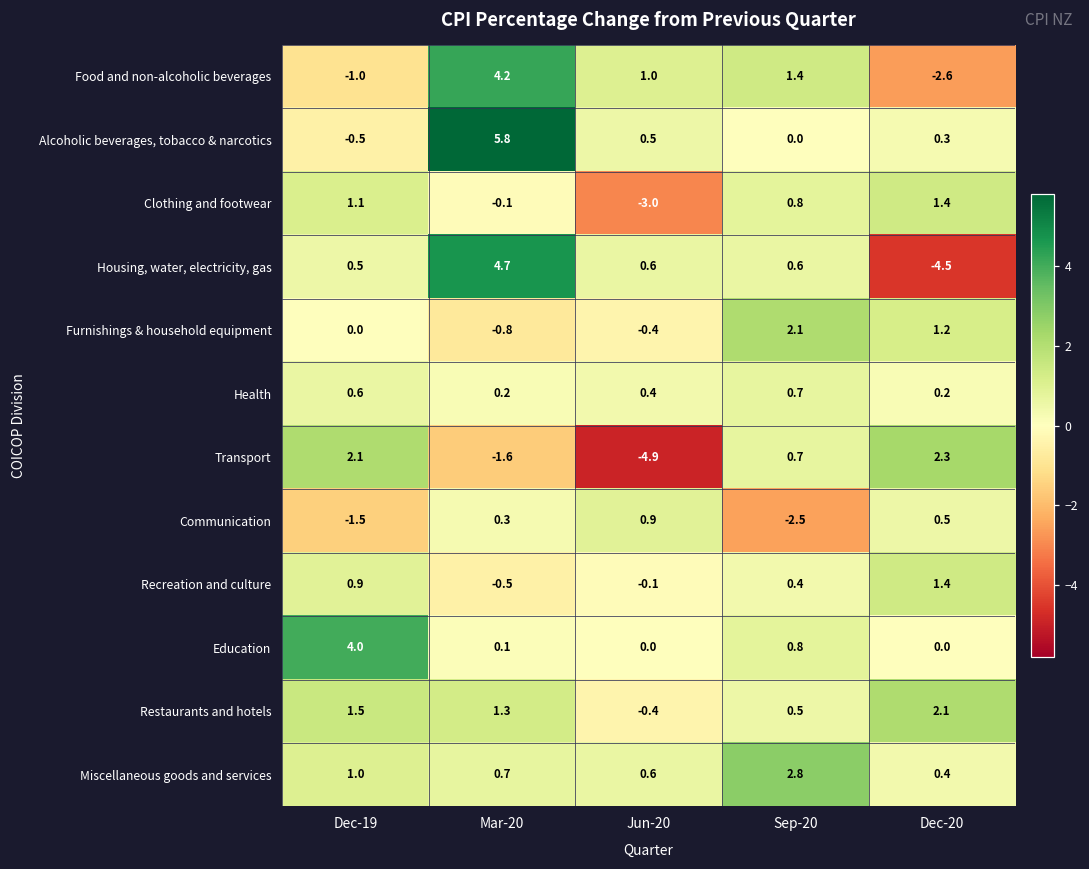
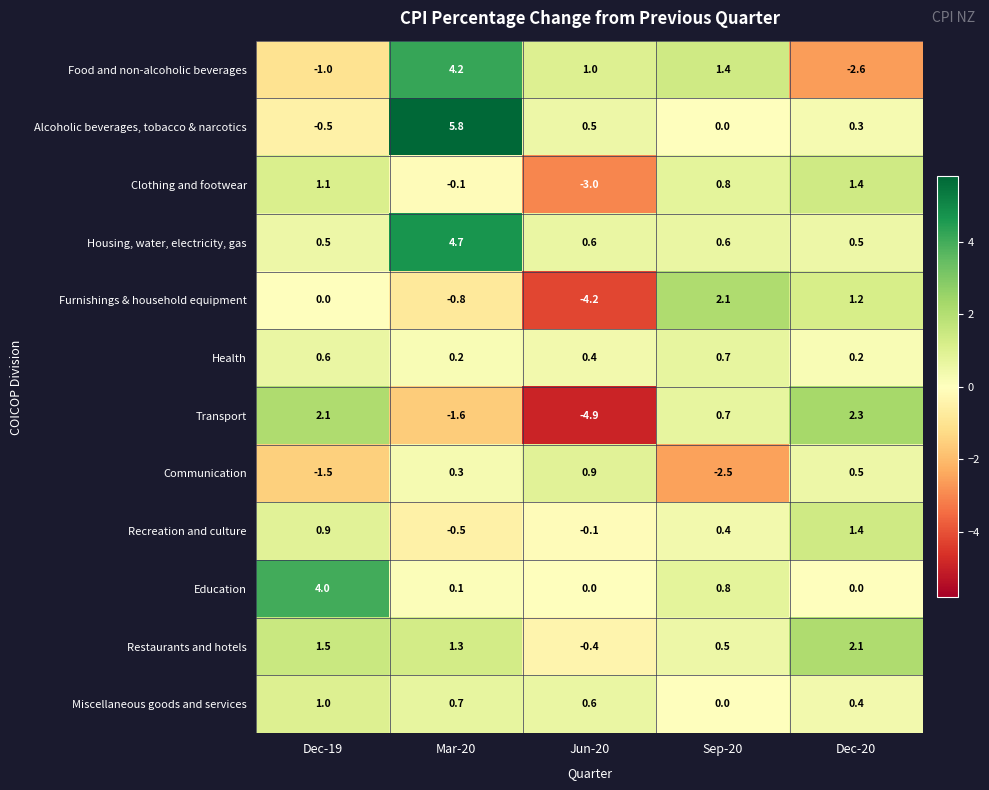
Housing, water, electricity, gas, Dec-20: -4.5 -> 0.5
Furnishings & household equipment, Jun-20: -0.4 -> -4.2
Miscellaneous goods and services, Sep-20: 2.8 -> 0.0
